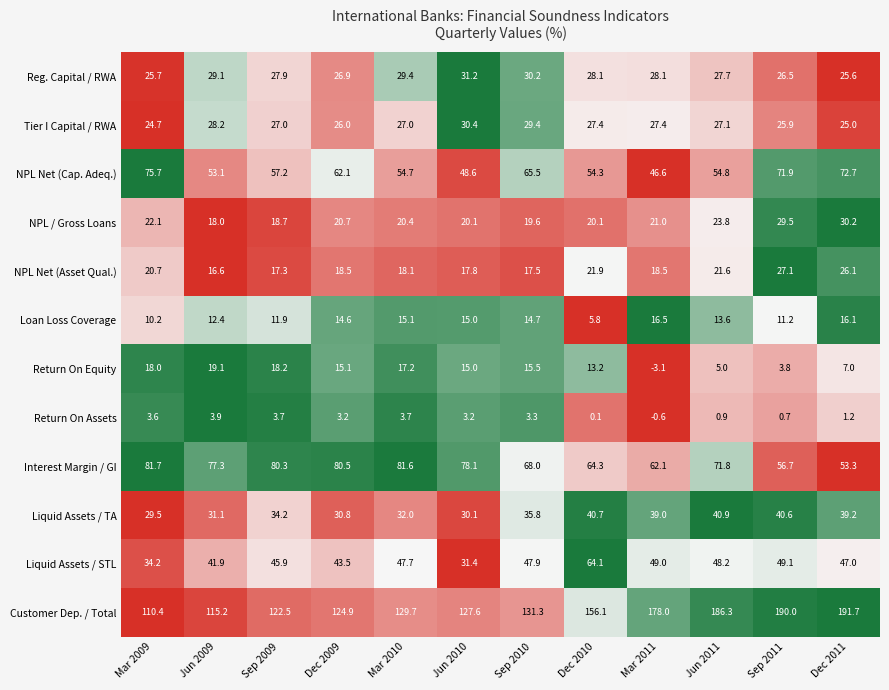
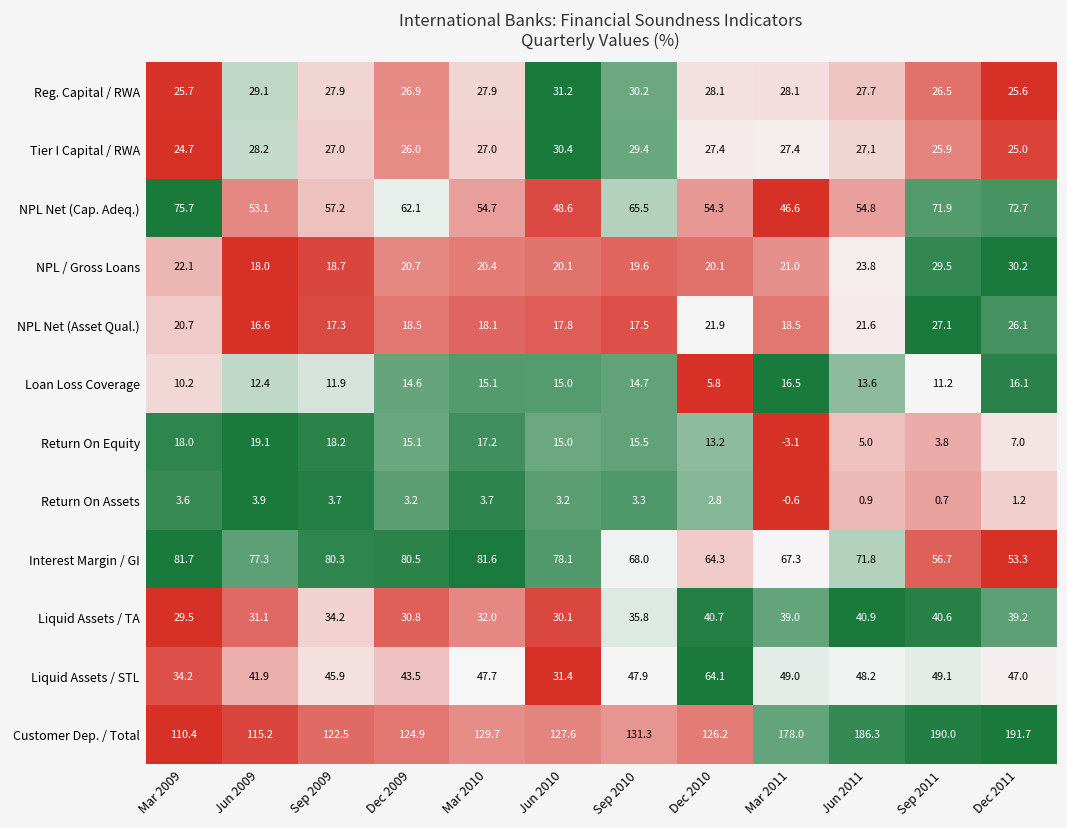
Reg. Capital / RWA, Mar 2010: 29.4 -> 27.9
Return On Assets, Dec 2010: 0.1 -> 2.8
Interest Margin / GI, Mar 2011: 62.1 -> 67.3
Customer Dep. / Total, Dec 2010: 156.1 -> 126.2
